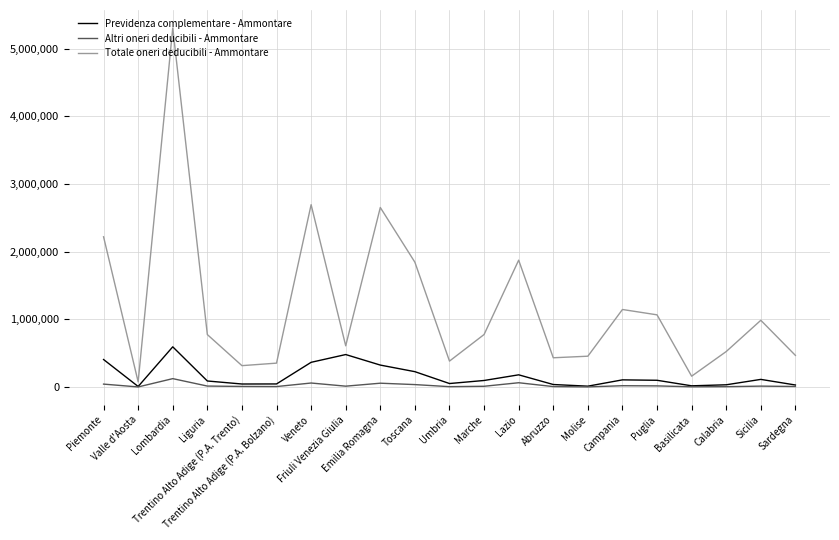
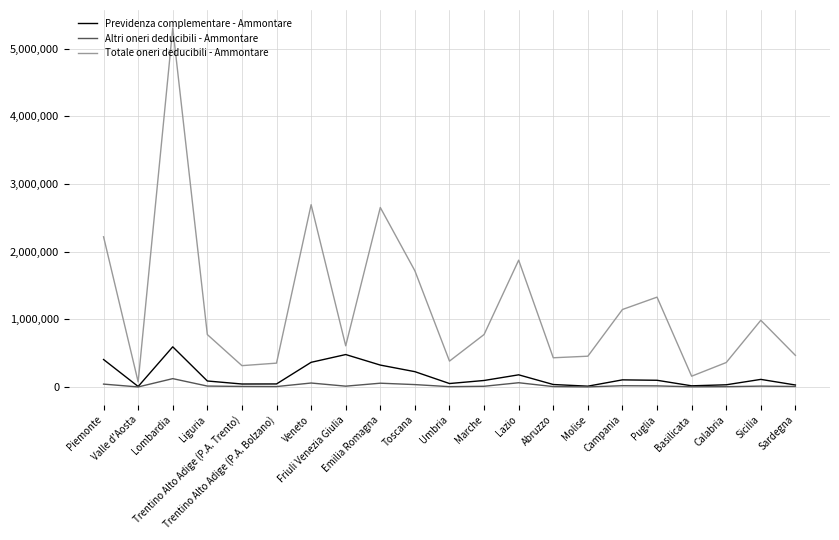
Totale oneri deducibili - Ammontare, Toscana: 1,800,000 -> 1,700,000
Totale oneri deducibili - Ammontare, Puglia: 1,100,000 -> 1,300,000
Totale oneri deducibili - Ammontare, Calabria: 500,000 -> 400,000
